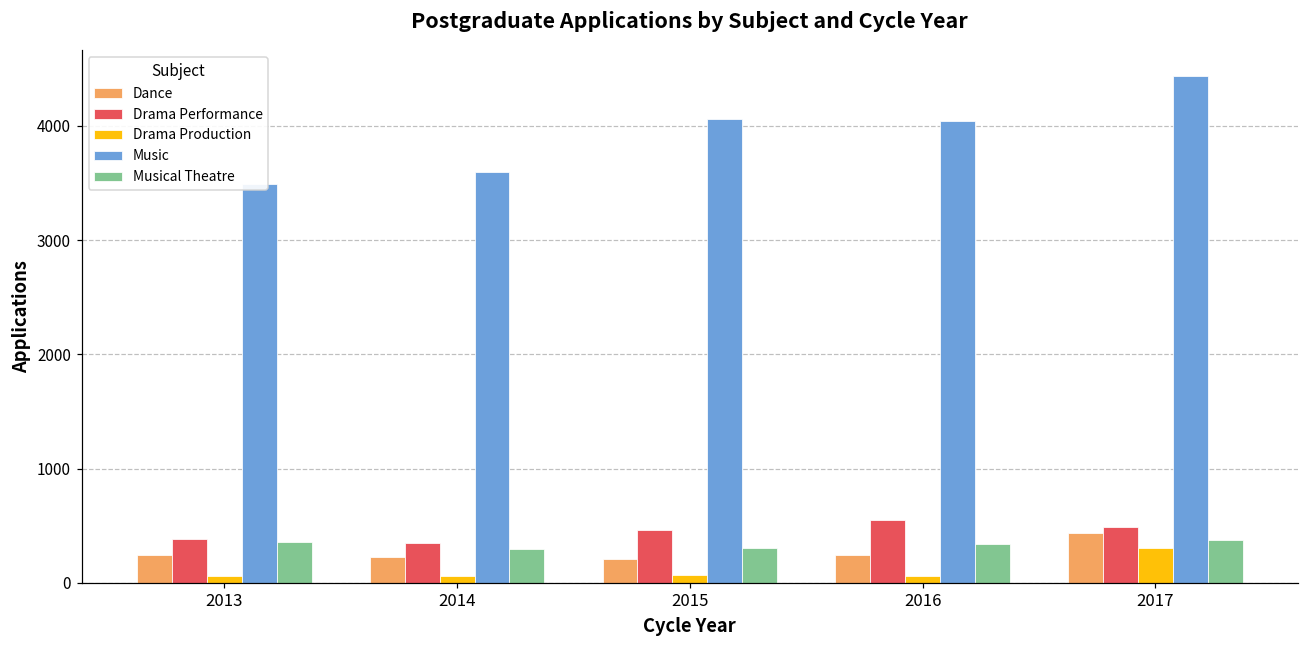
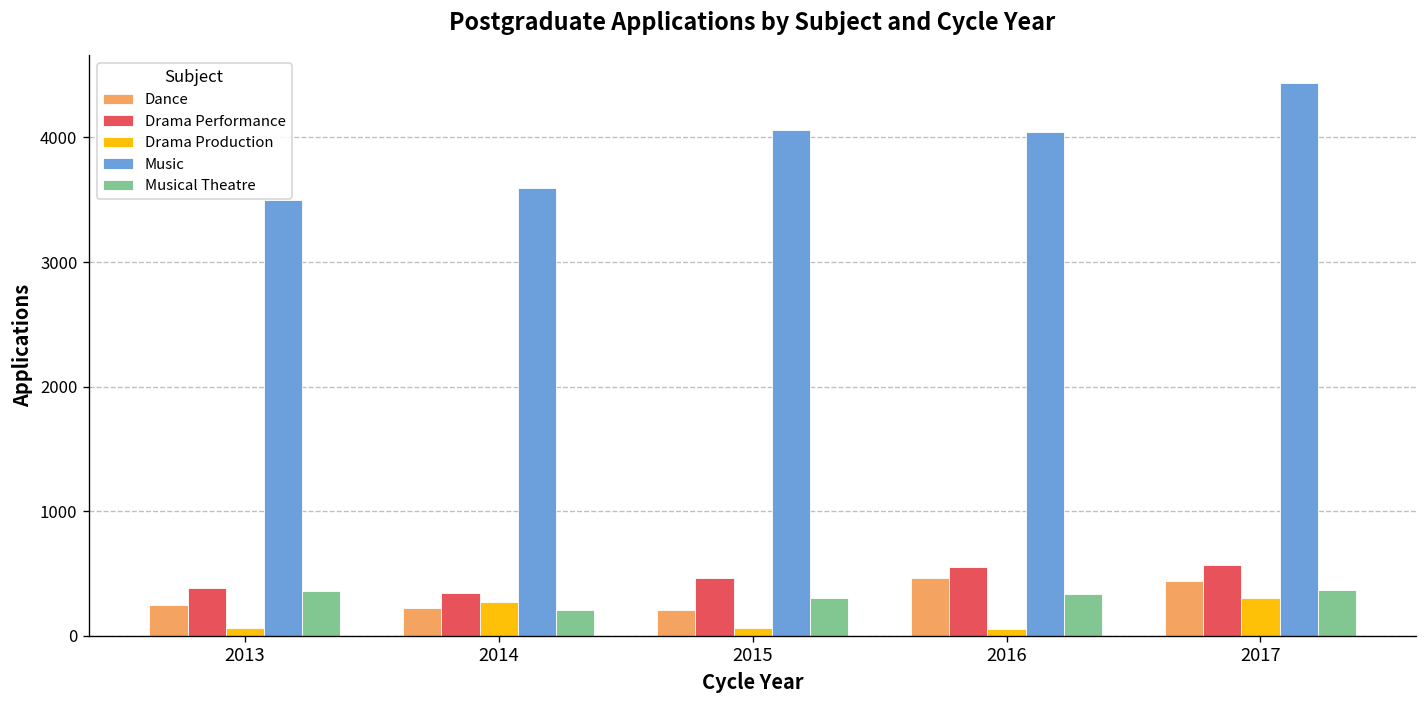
Drama Production, 2014: 60 -> 270
Musical Theatre, 2014: 300 -> 200
Dance, 2016: 240 -> 470
Drama Performance, 2017: 480 -> 570
